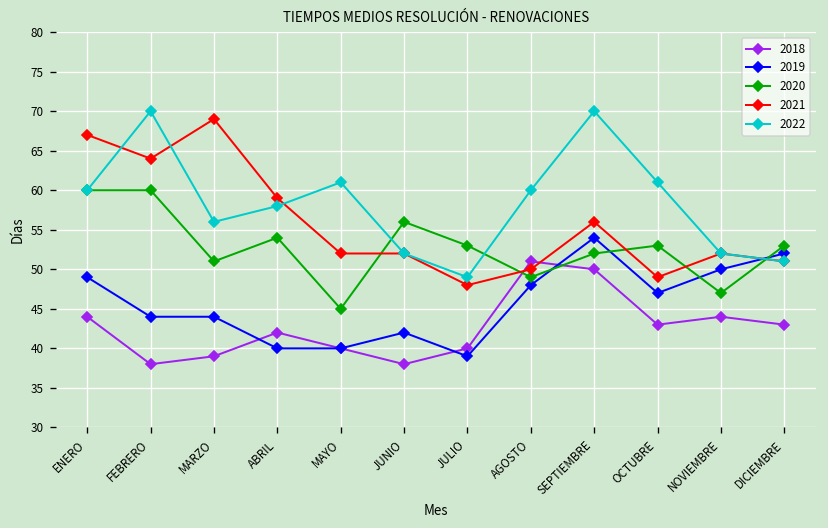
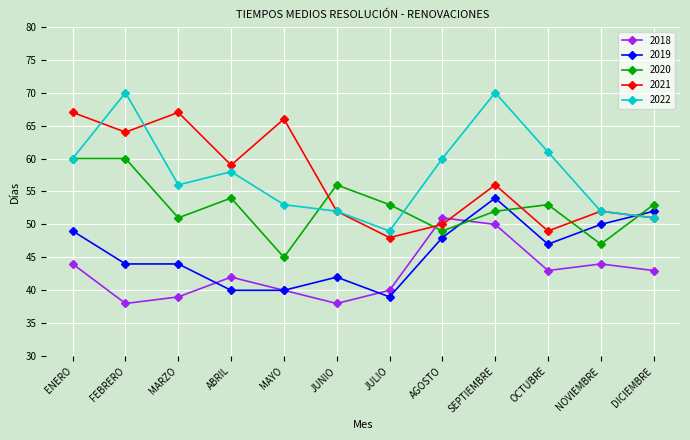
2021, MARZO: 69 -> 67
2021, MAYO: 52 -> 66
2022, MAYO: 61 -> 53
